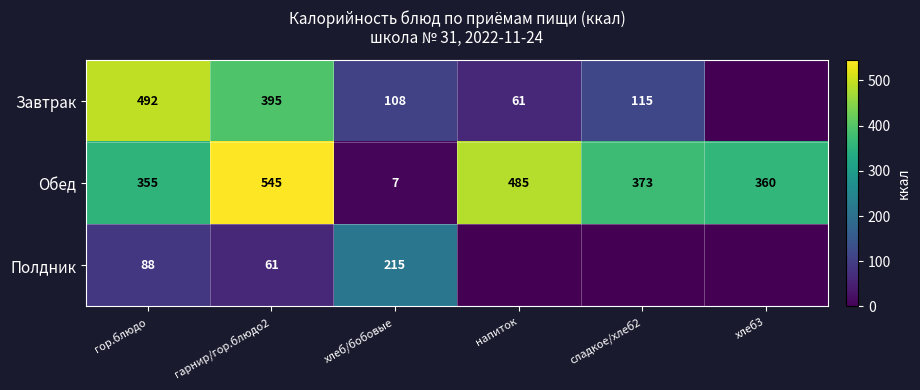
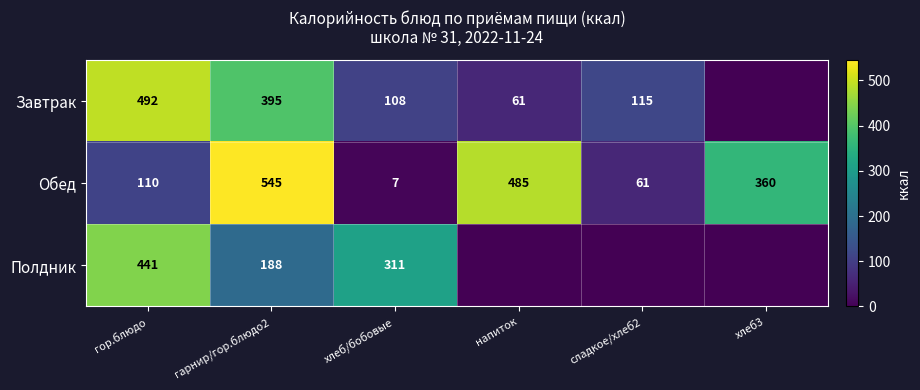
Обед, гор.блюдо: 355 -> 110
Обед, сладкое/хлеб2: 373 -> 61
Полдник, гор.блюдо: 88 -> 441
Полдник, гарнир/гор.блюдо2: 61 -> 188
Полдник, хлеб/бобовые: 215 -> 311
